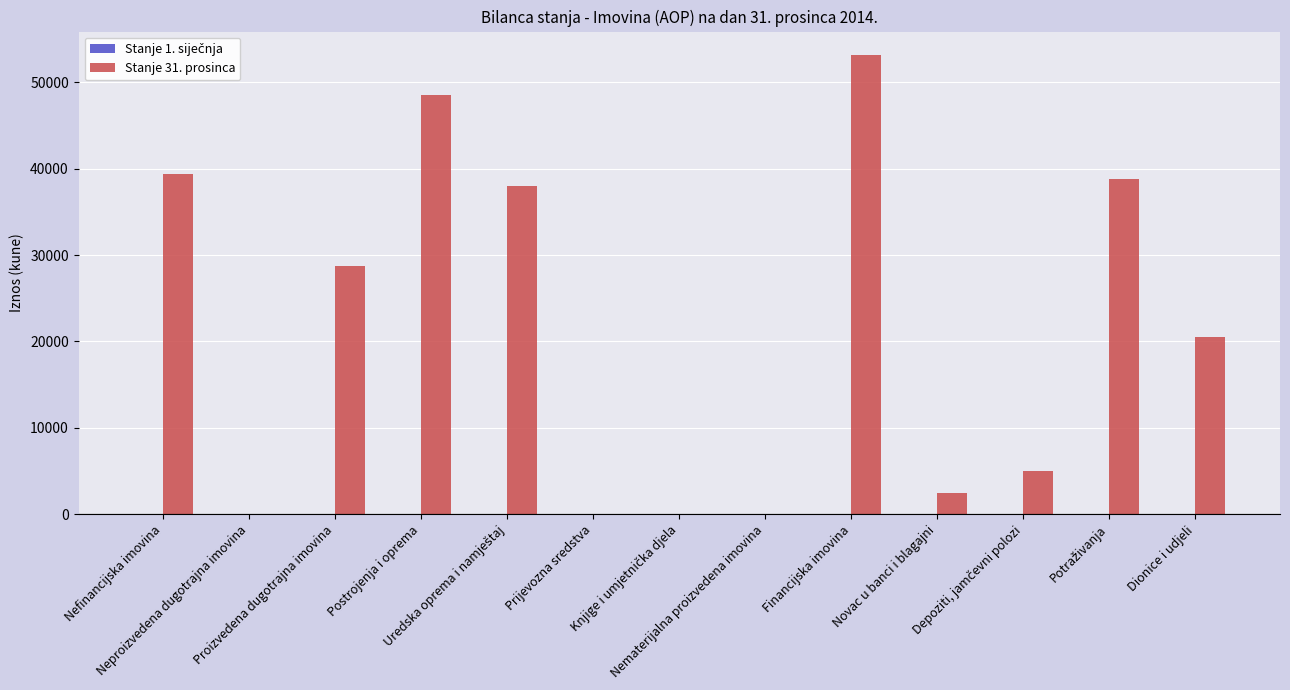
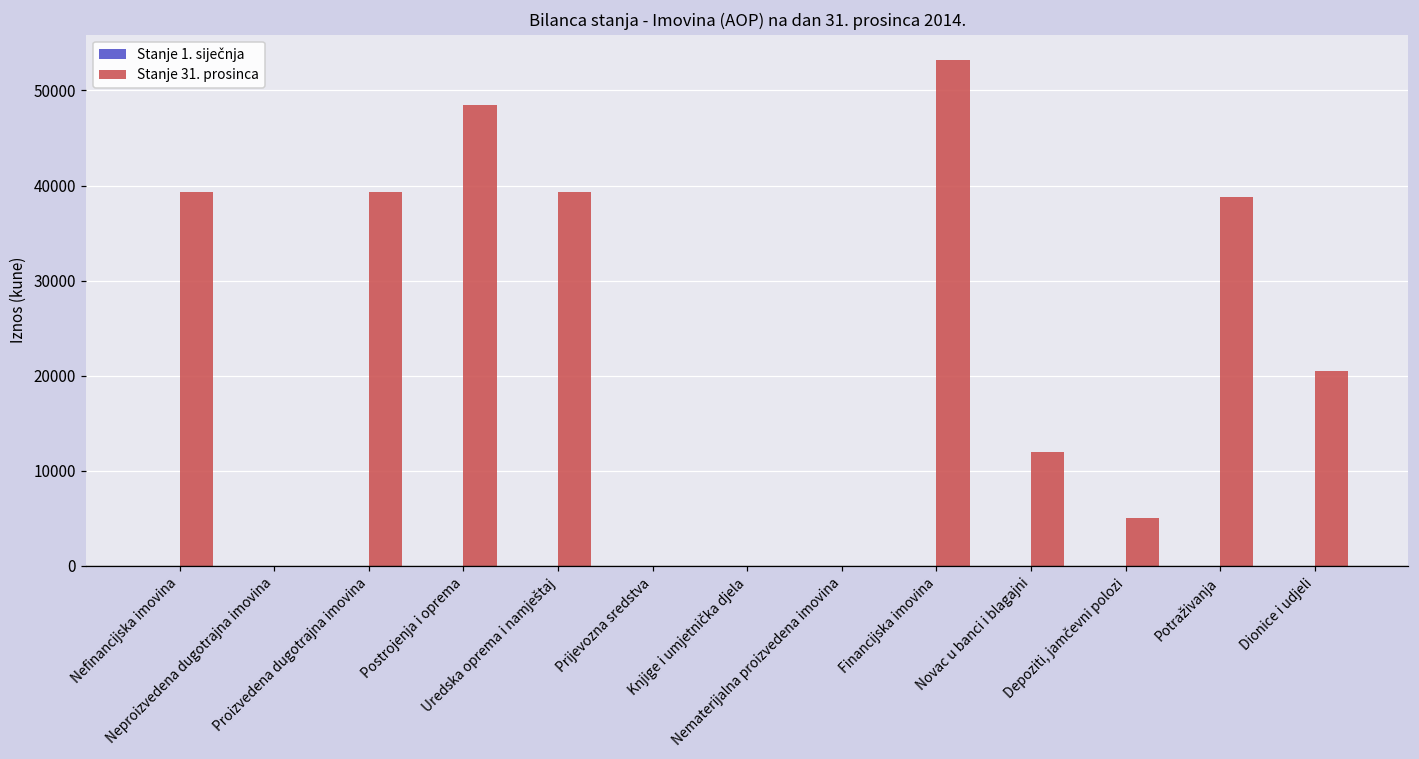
Stanje 31. prosinca, Proizvedena dugotrajna imovina: 29000 -> 39000
Stanje 31. prosinca, Uredska oprema i namještaj: 38000 -> 39000
Stanje 31. prosinca, Novac u banci i blagajni: 2000 -> 12000
